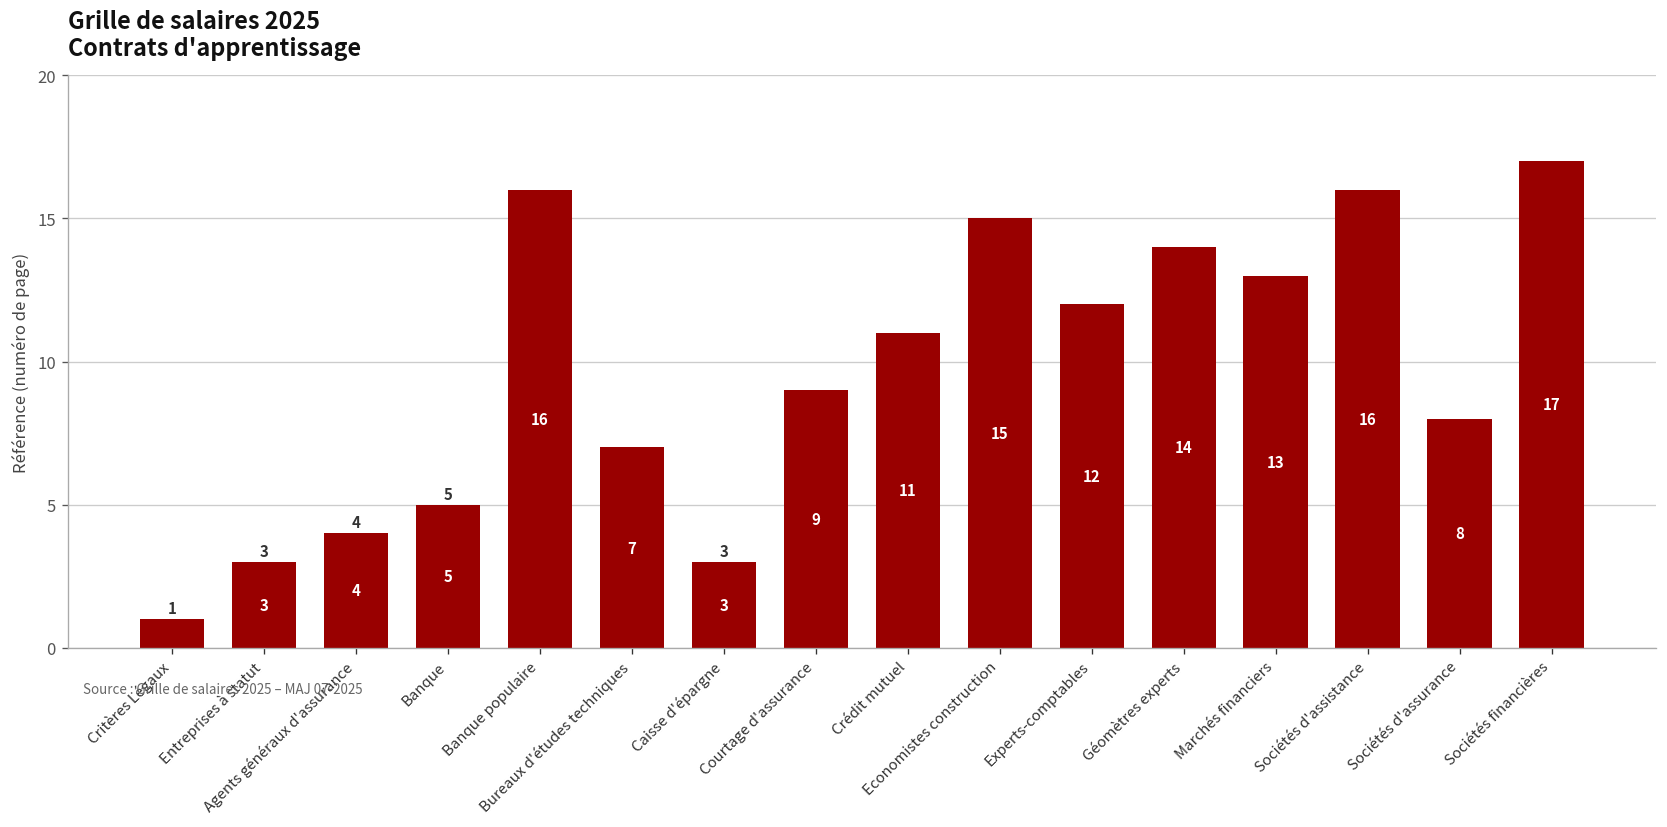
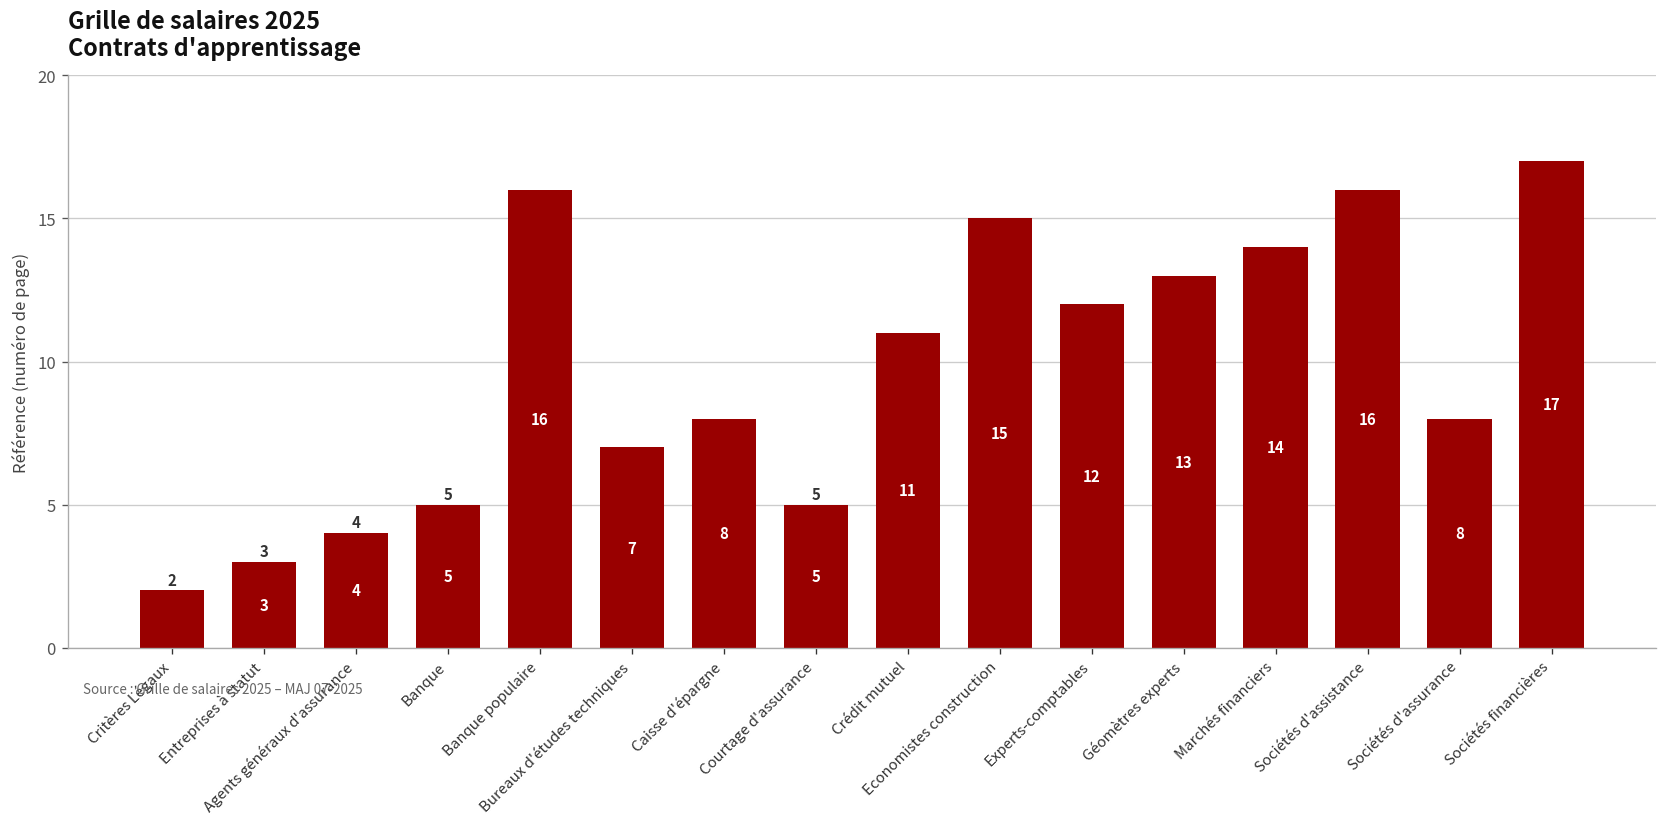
Critères Légaux: 1 -> 2
Caisse d'épargne: 3 -> 8
Courtage d'assurance: 9 -> 5
Géomètres experts: 14 -> 13
Marchés financiers: 13 -> 14
